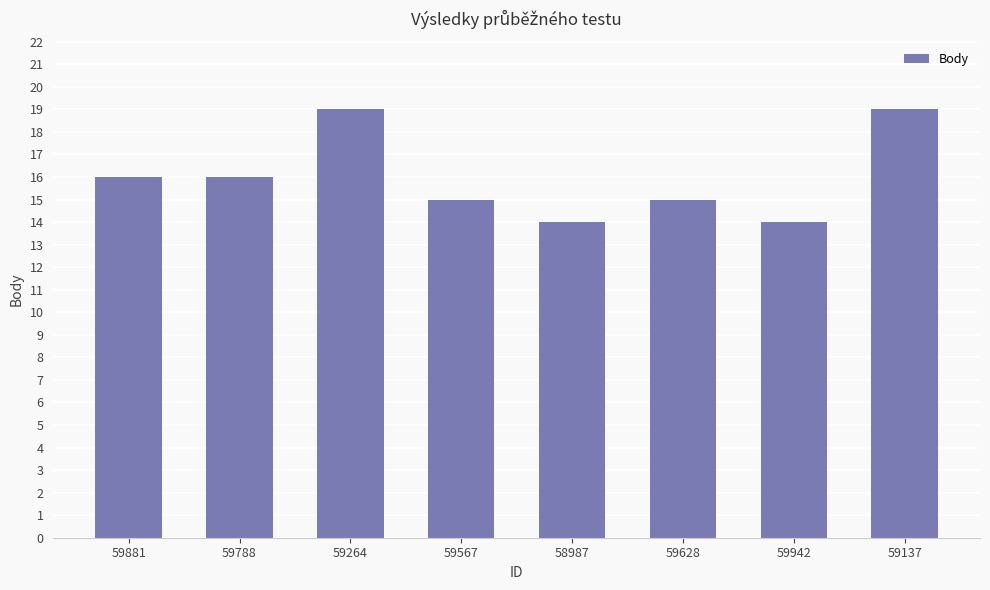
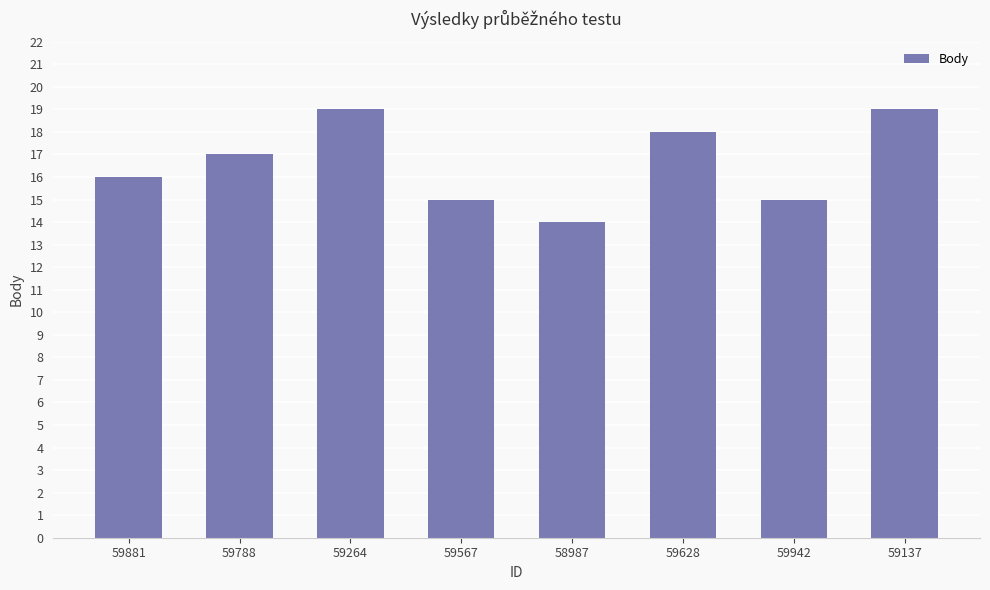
59788: 16 -> 17
59628: 15 -> 18
59942: 14 -> 15
